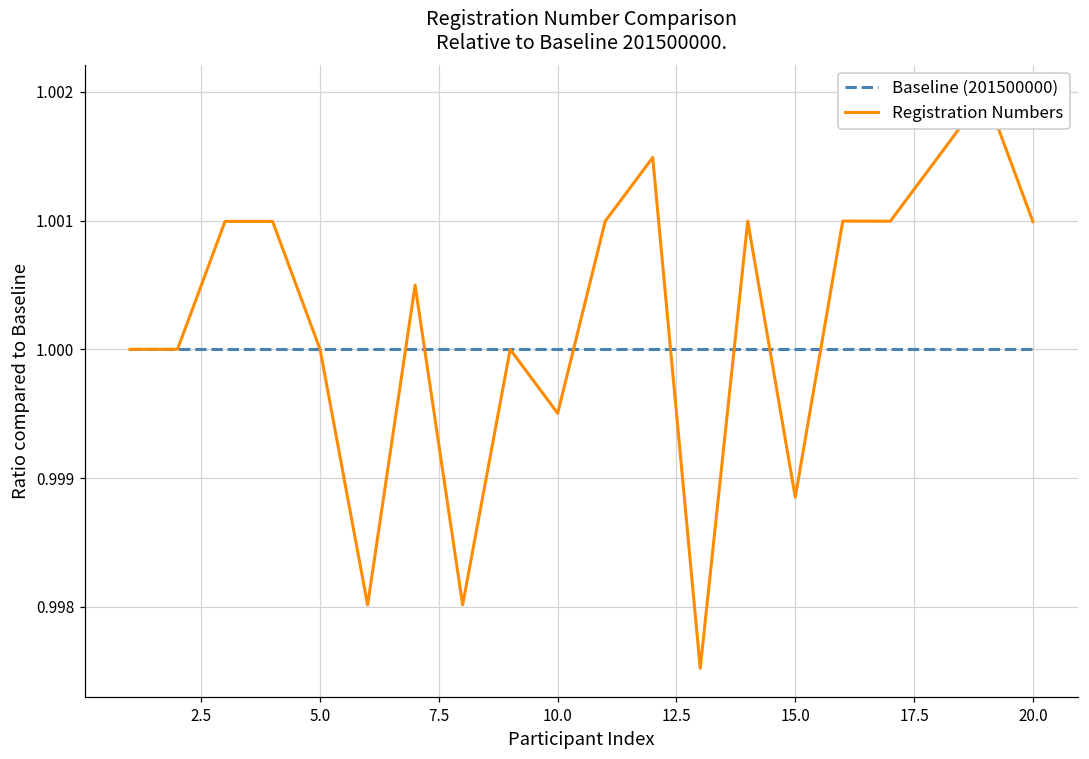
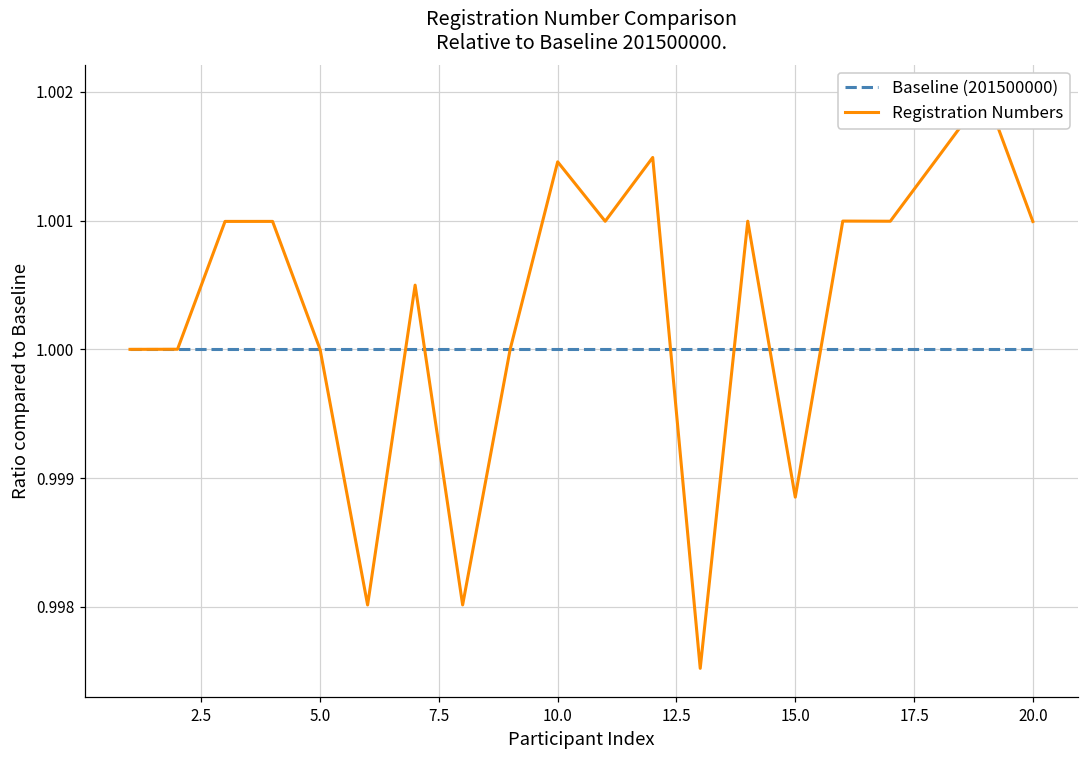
Registration Numbers, 10.0: 0.99950 -> 1.00146
